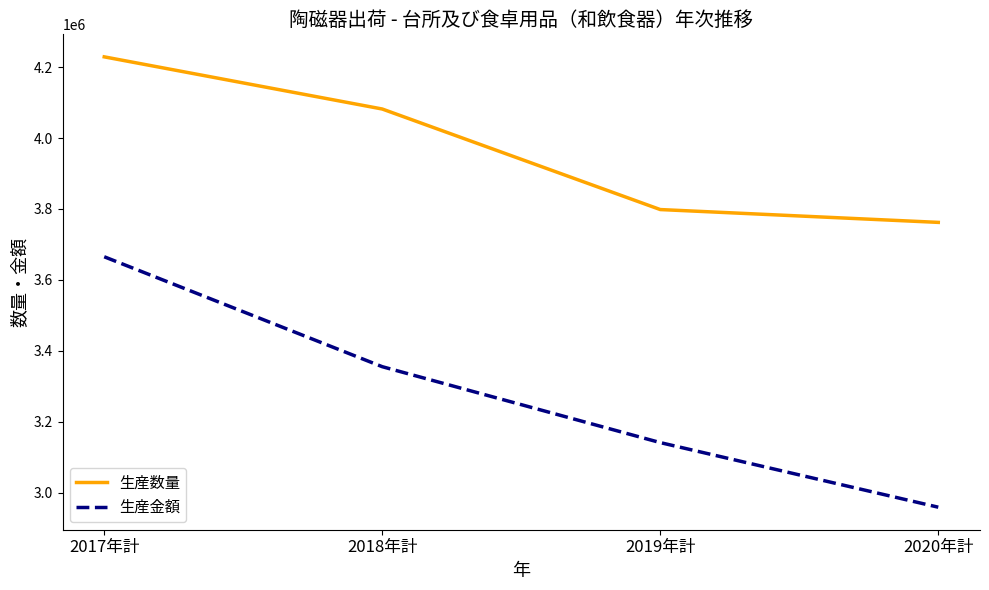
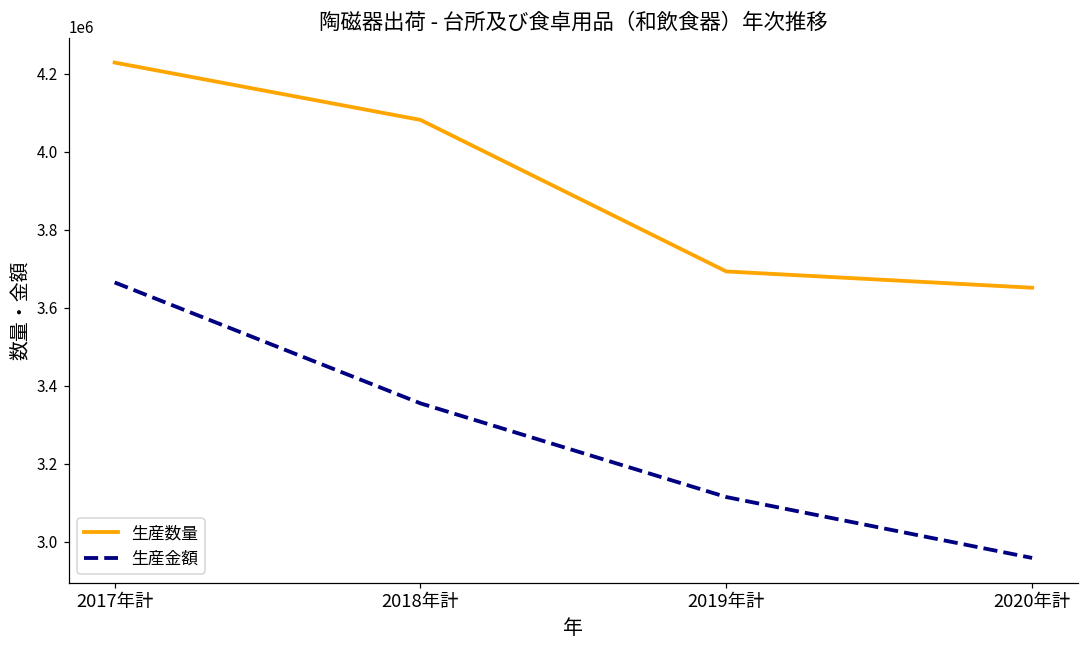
生産数量, 2019年計: 3800000 -> 3690000
生産金額, 2019年計: 3140000 -> 3110000
生産数量, 2020年計: 3760000 -> 3650000
